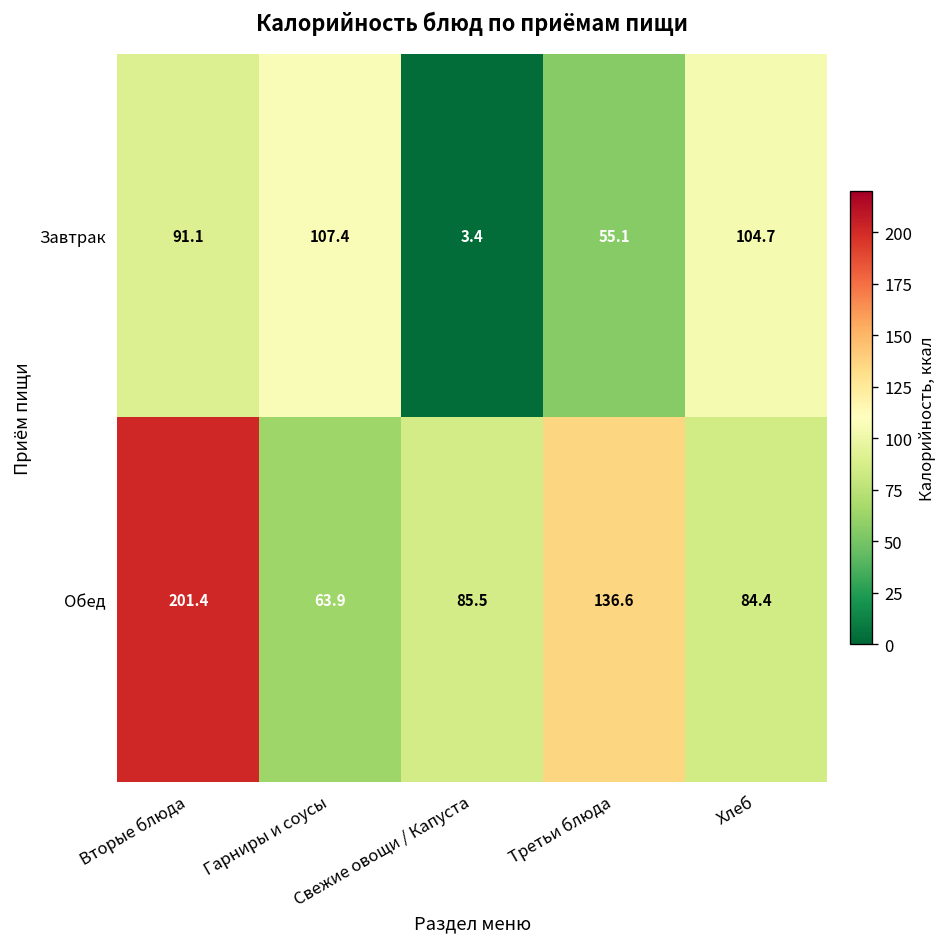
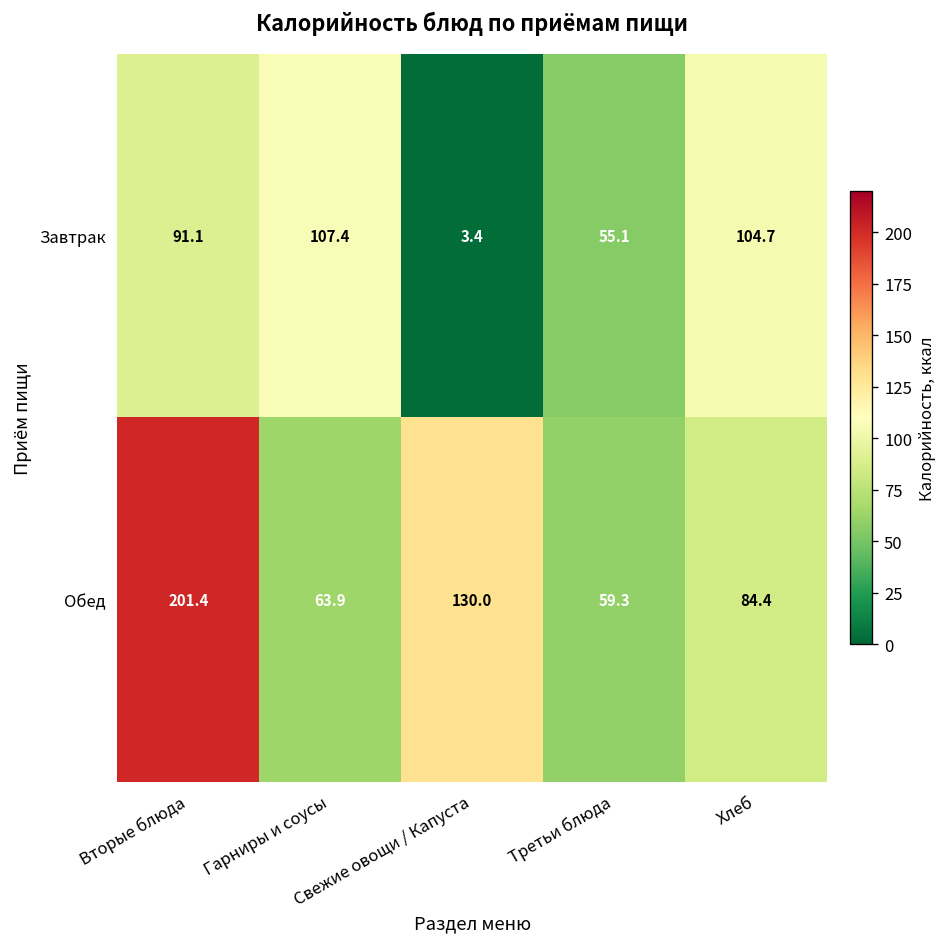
Обед, Свежие овощи / Капуста: 85.5 -> 130.0
Обед, Третьи блюда: 136.6 -> 59.3
